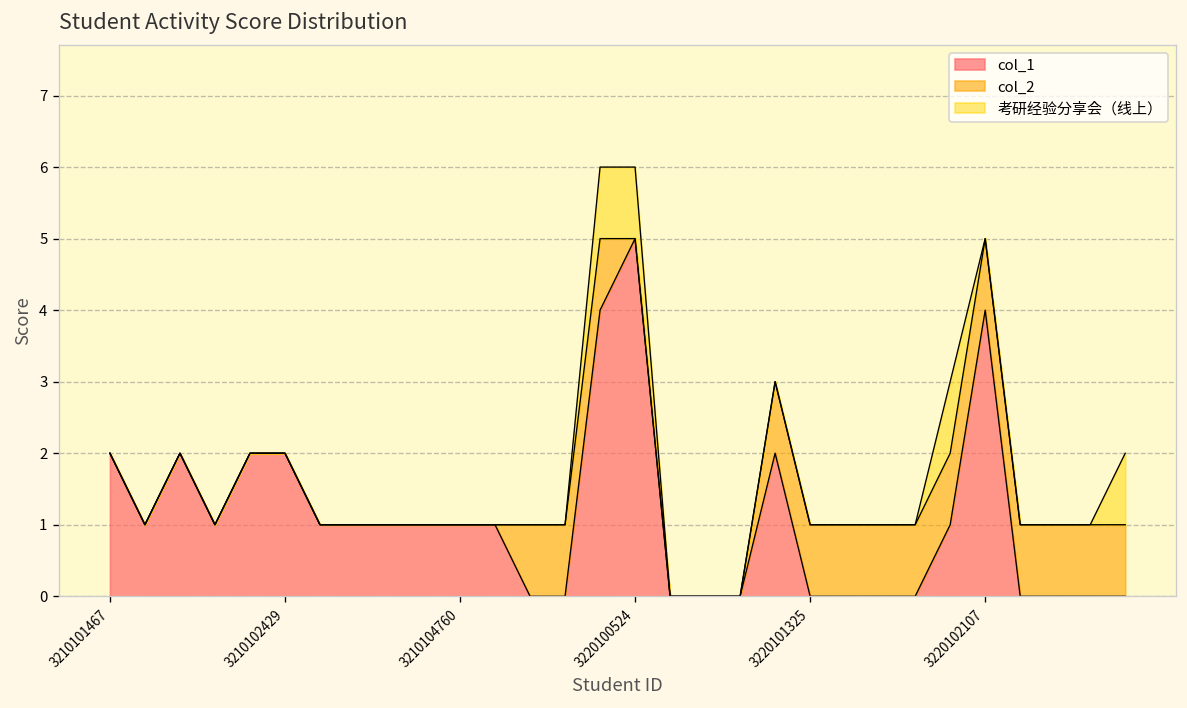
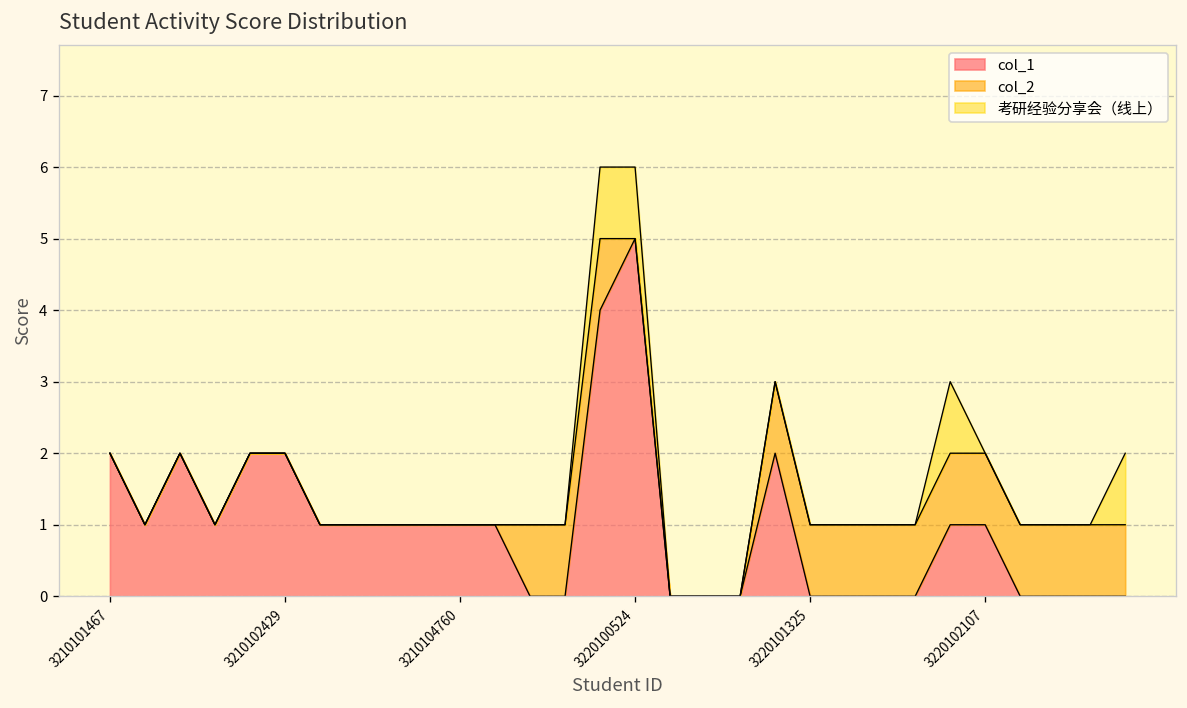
col_1, 3220102107: 4 -> 1
